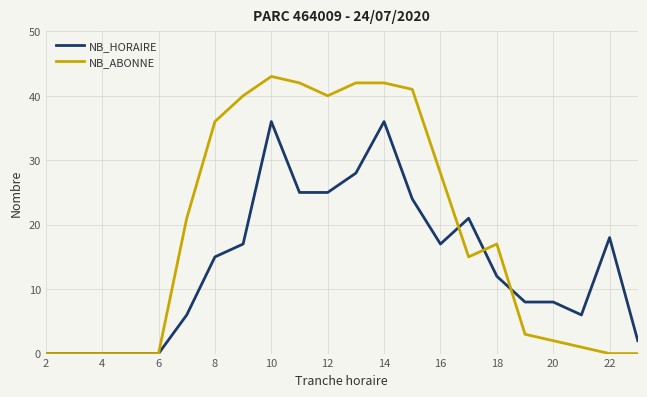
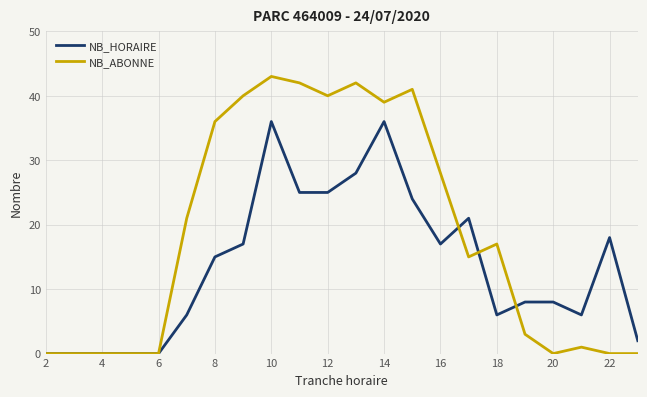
NB_ABONNE, 14: 42 -> 39
NB_HORAIRE, 18: 12 -> 6
NB_ABONNE, 20: 2 -> 0
